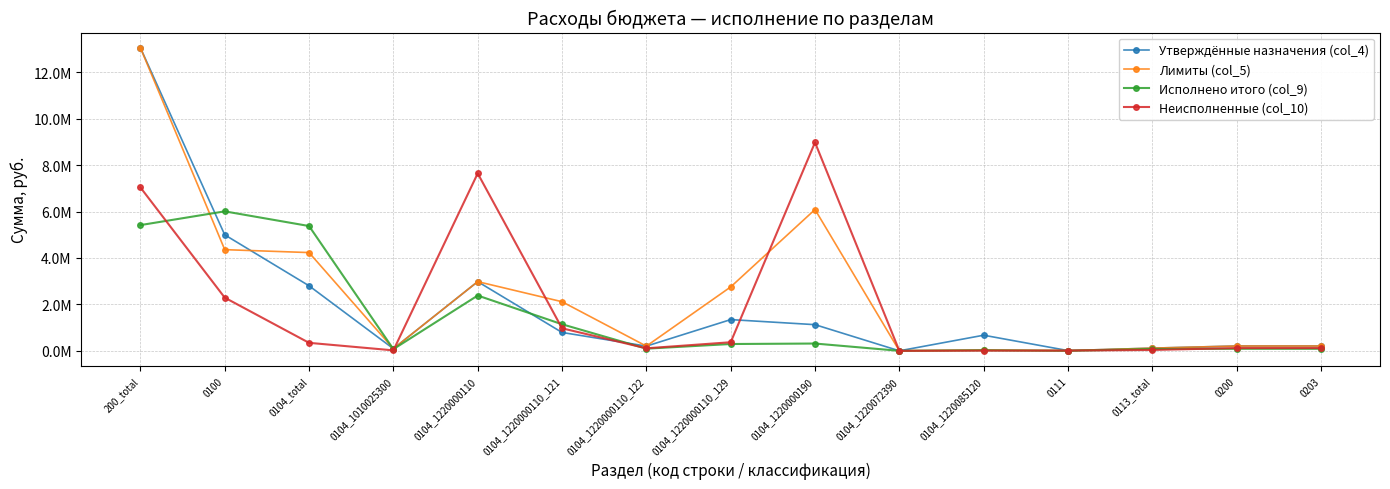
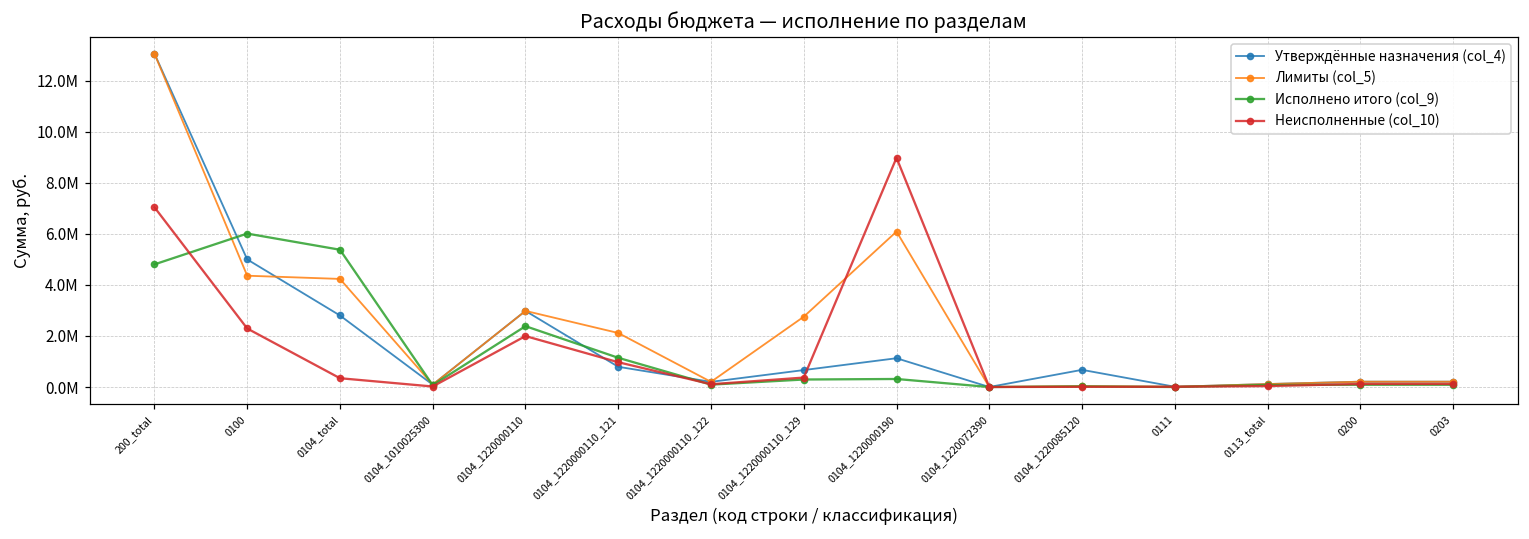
Исполнено итого (col_9), 200_total: 5400000 -> 4800000
Неисполненные (col_10), 0104_1220000110: 7600000 -> 2000000
Утверждённые назначения (col_4), 0104_1220000110_129: 1300000 -> 700000
